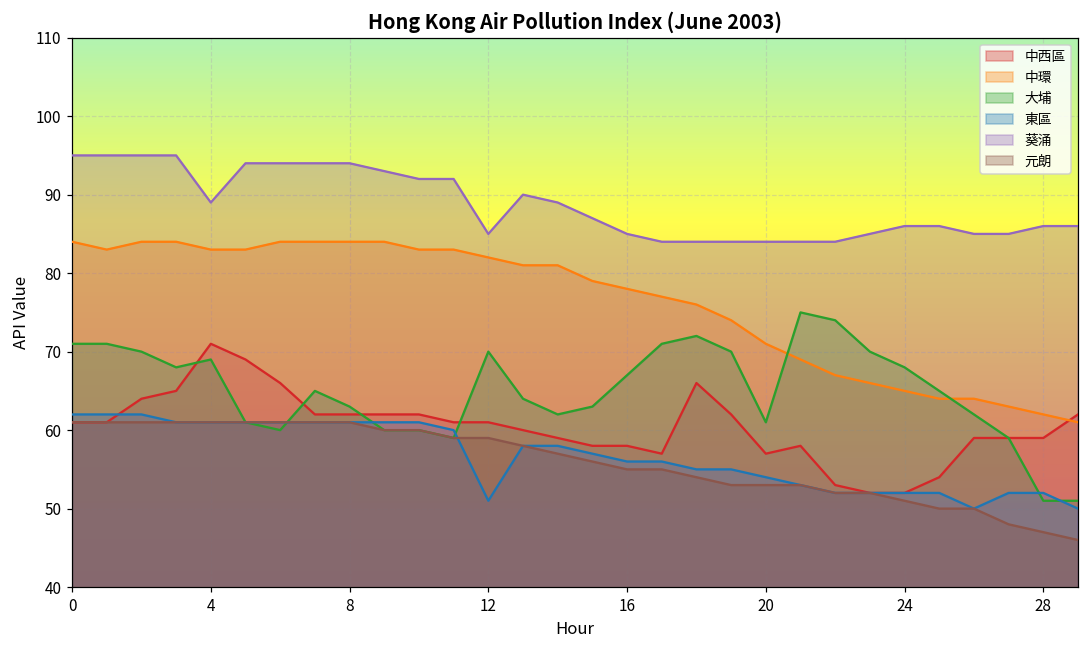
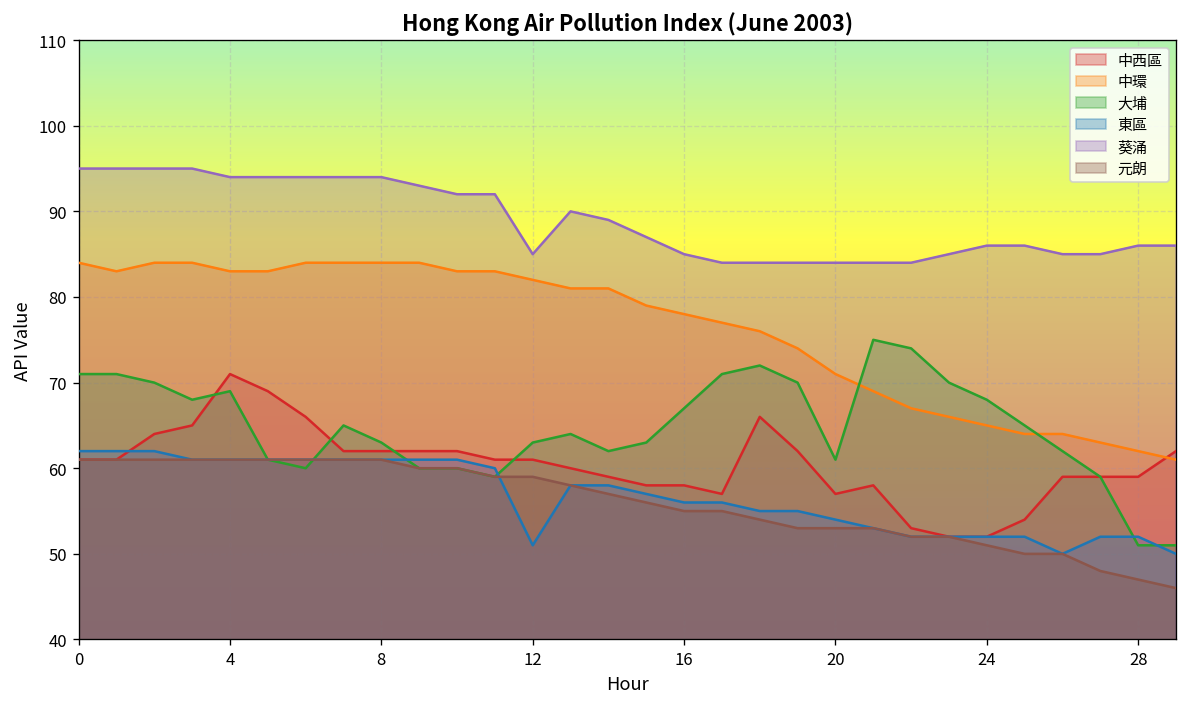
葵涌, 4: 89 -> 94
大埔, 12: 70 -> 63
